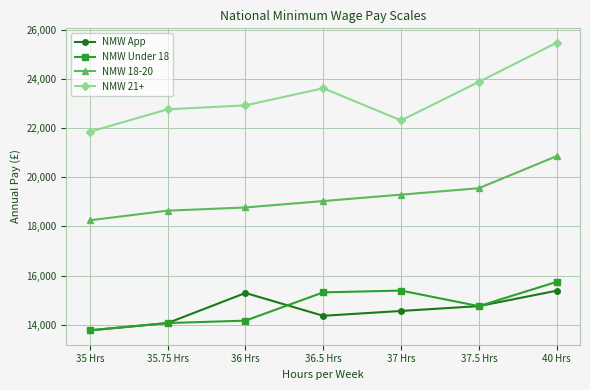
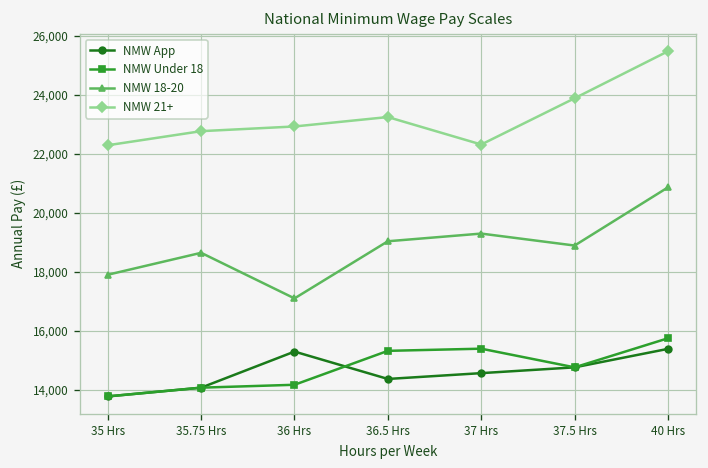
NMW 18-20, 35 Hrs: 18,300 -> 17,900
NMW 21+, 35 Hrs: 21,800 -> 22,300
NMW 18-20, 36 Hrs: 18,800 -> 17,100
NMW 21+, 36.5 Hrs: 23,600 -> 23,200
NMW 18-20, 37.5 Hrs: 19,600 -> 18,900
